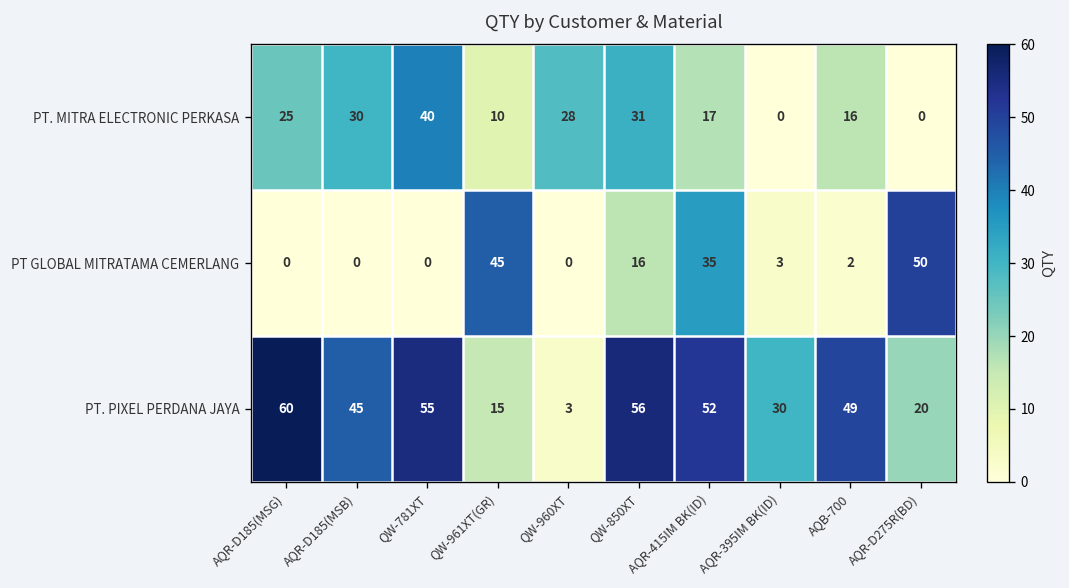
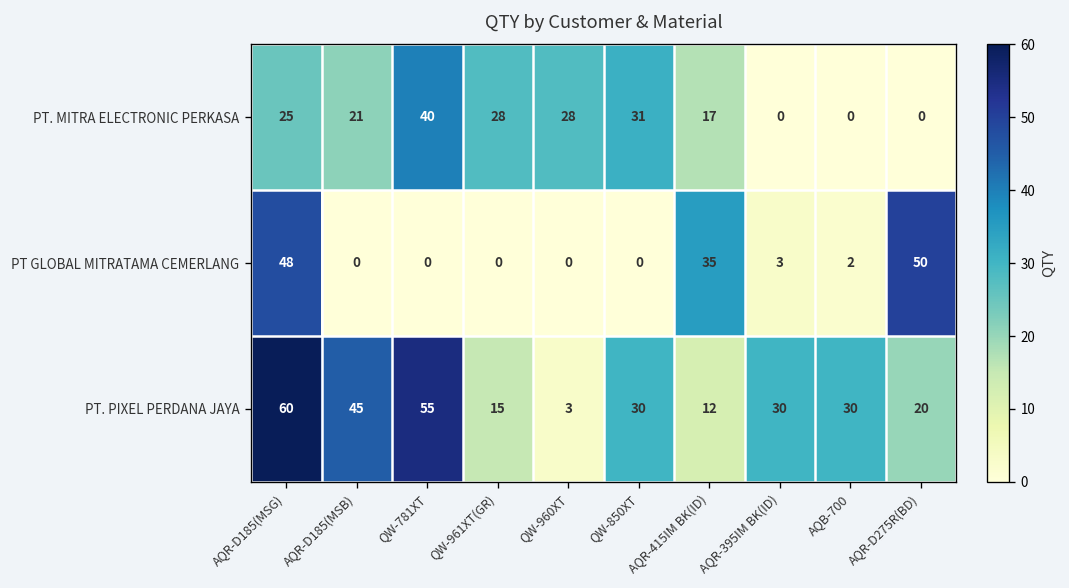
PT. MITRA ELECTRONIC PERKASA, AQR-D185(MSB): 30 -> 21
PT. MITRA ELECTRONIC PERKASA, QW-961XT(GR): 10 -> 28
PT. MITRA ELECTRONIC PERKASA, AQB-700: 16 -> 0
PT GLOBAL MITRATAMA CEMERLANG, AQR-D185(MSG): 0 -> 48
PT GLOBAL MITRATAMA CEMERLANG, QW-961XT(GR): 45 -> 0
PT GLOBAL MITRATAMA CEMERLANG, QW-850XT: 16 -> 0
PT. PIXEL PERDANA JAYA, QW-850XT: 56 -> 30
PT. PIXEL PERDANA JAYA, AQR-415IM BK(ID): 52 -> 12
PT. PIXEL PERDANA JAYA, AQB-700: 49 -> 30
